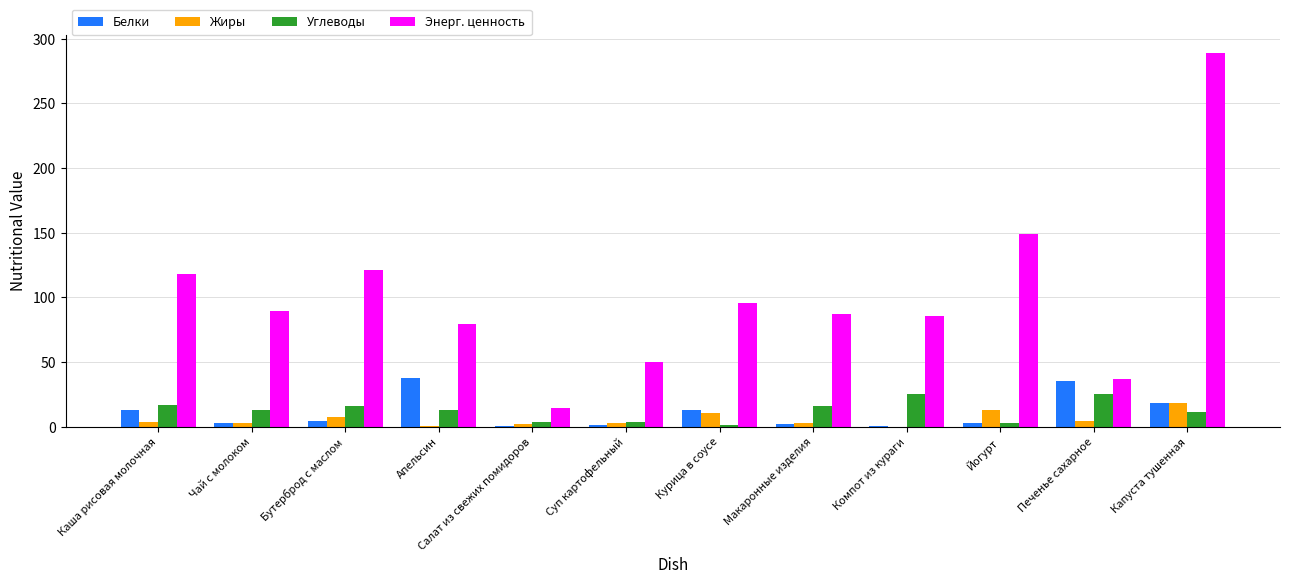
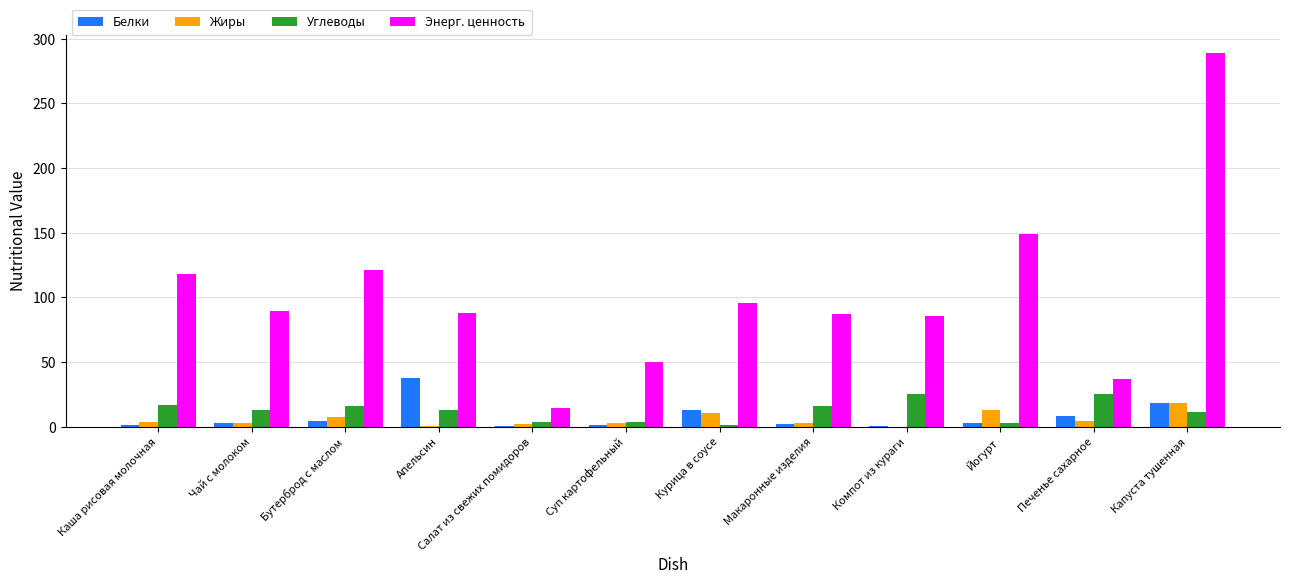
Белки, Каша рисовая молочная: 13 -> 2
Энерг. ценность, Апельсин: 79 -> 88
Белки, Печенье сахарное: 35 -> 8
